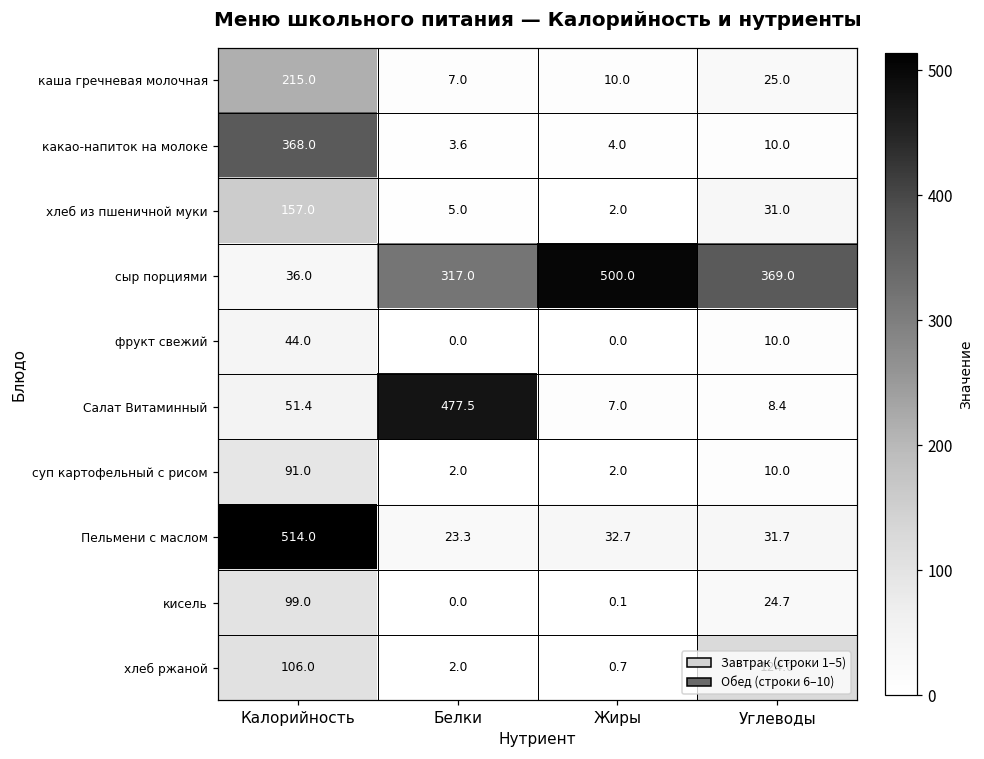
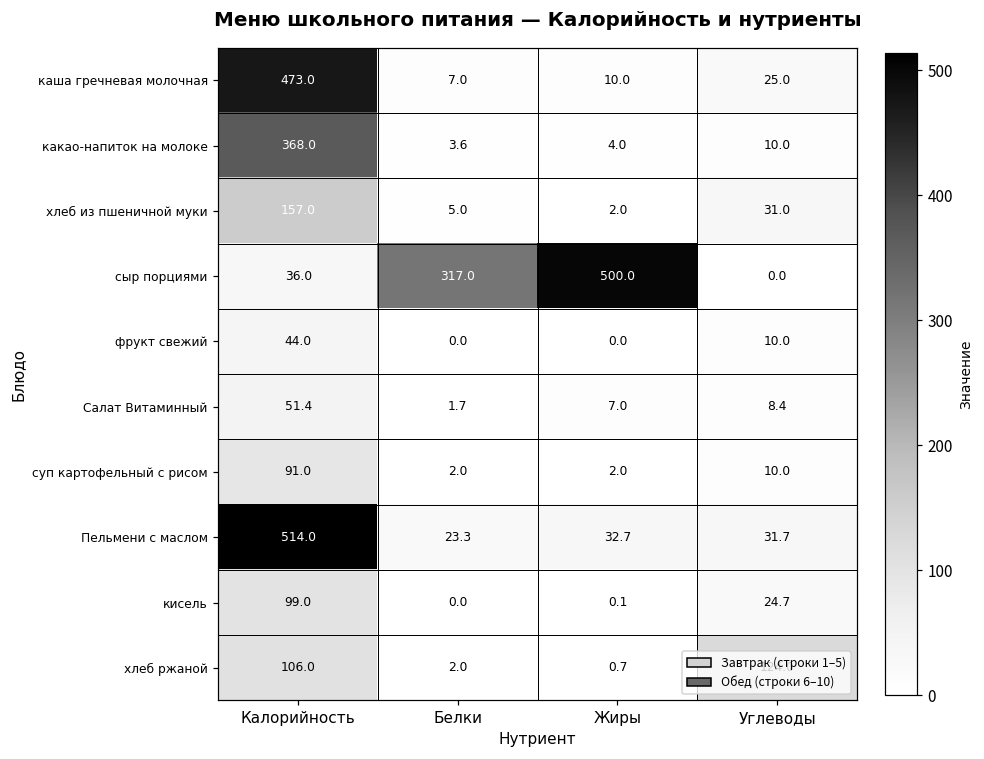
каша гречневая молочная, Калорийность: 215.0 -> 473.0
сыр порциями, Углеводы: 369.0 -> 0.0
Салат Витаминный, Белки: 477.5 -> 1.7
